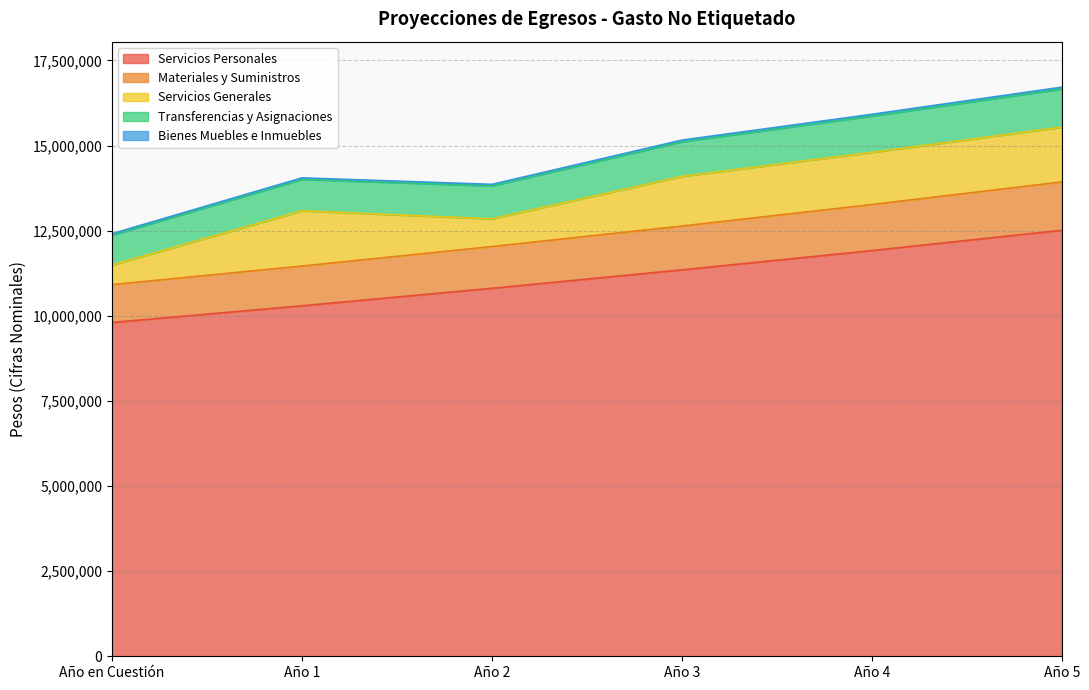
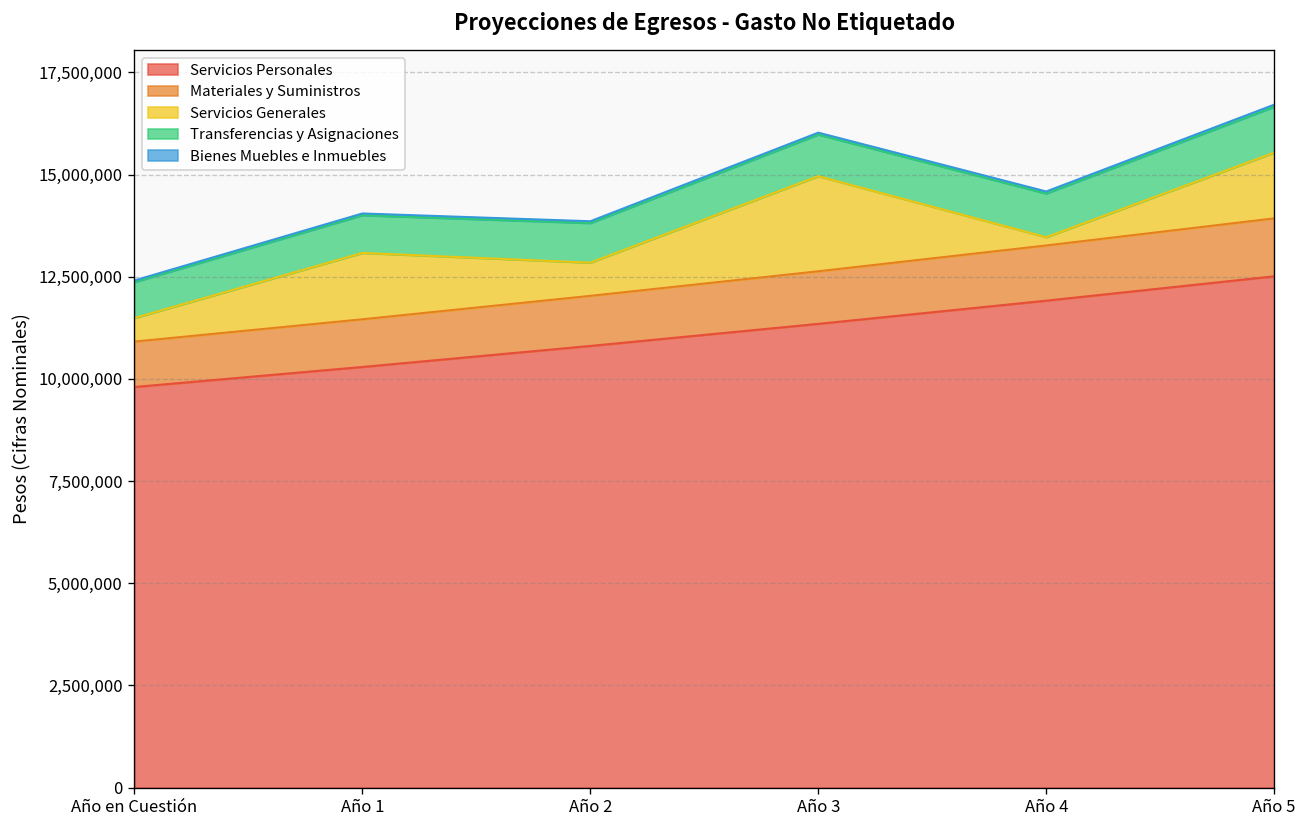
Servicios Generales, Año 3: 1,500,000 -> 2,300,000
Servicios Generales, Año 4: 1,500,000 -> 200,000
